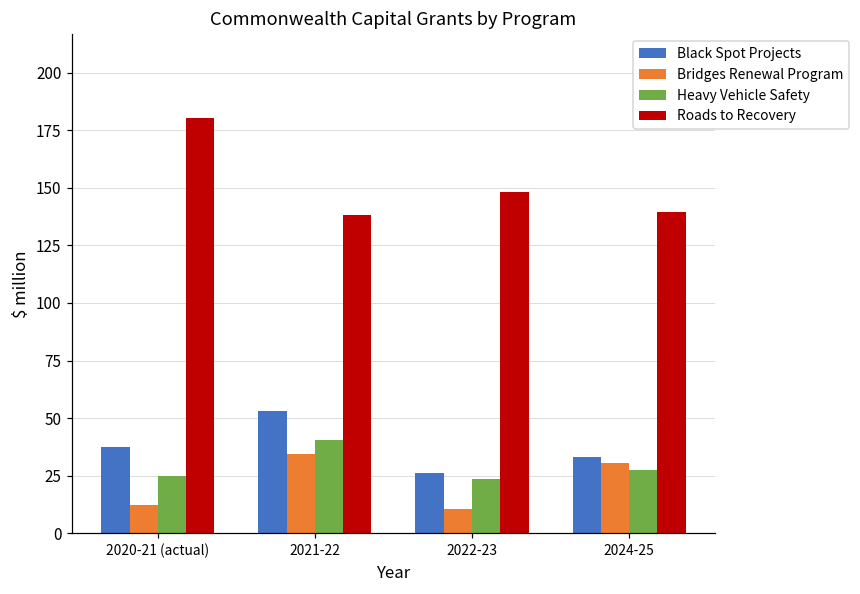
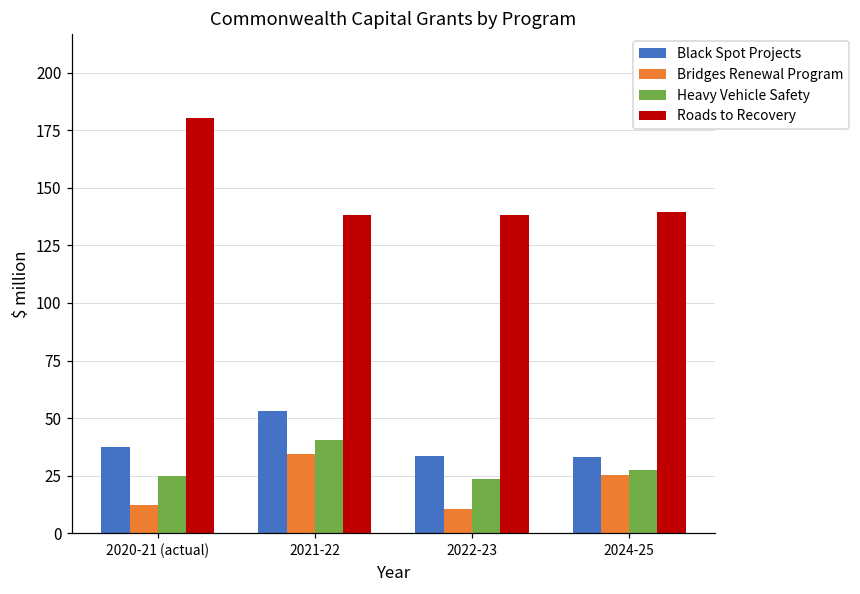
Black Spot Projects, 2022-23: 26 -> 34
Roads to Recovery, 2022-23: 148 -> 138
Bridges Renewal Program, 2024-25: 30 -> 25
